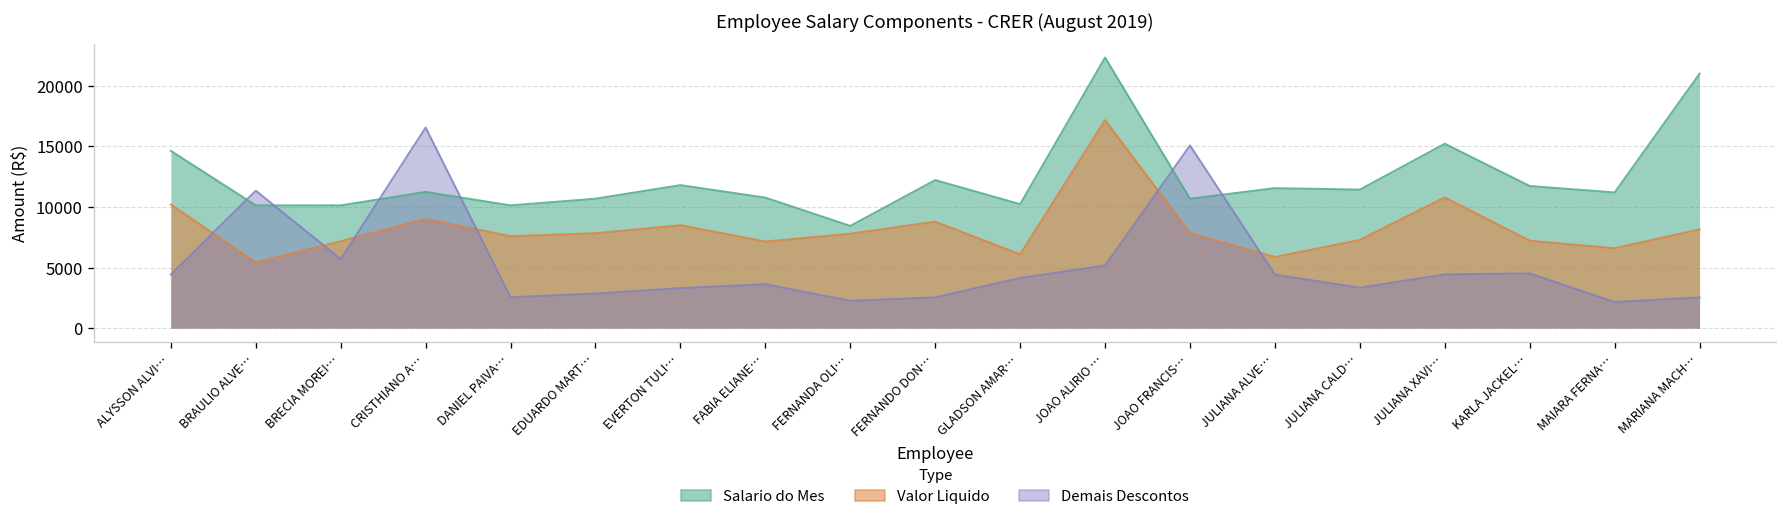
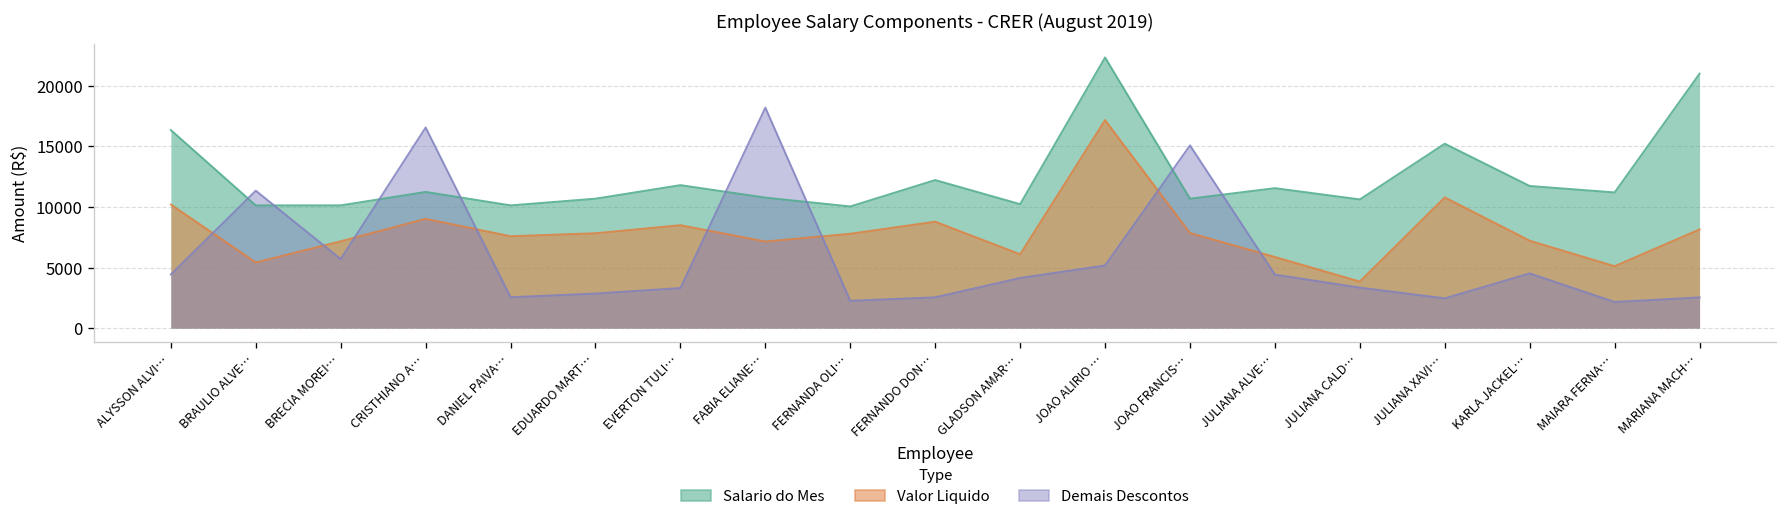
Salario do Mes, ALYSSON ALVI…: 14600 -> 16300
Demais Descontos, FABIA ELIANE…: 3600 -> 18200
Salario do Mes, FERNANDA OLI…: 8400 -> 10000
Salario do Mes, JULIANA CALD…: 11400 -> 10600
Valor Liquido, JULIANA CALD…: 7300 -> 3800
Demais Descontos, JULIANA XAVI…: 4400 -> 2500
Valor Liquido, MAIARA FERNA…: 6600 -> 5100
